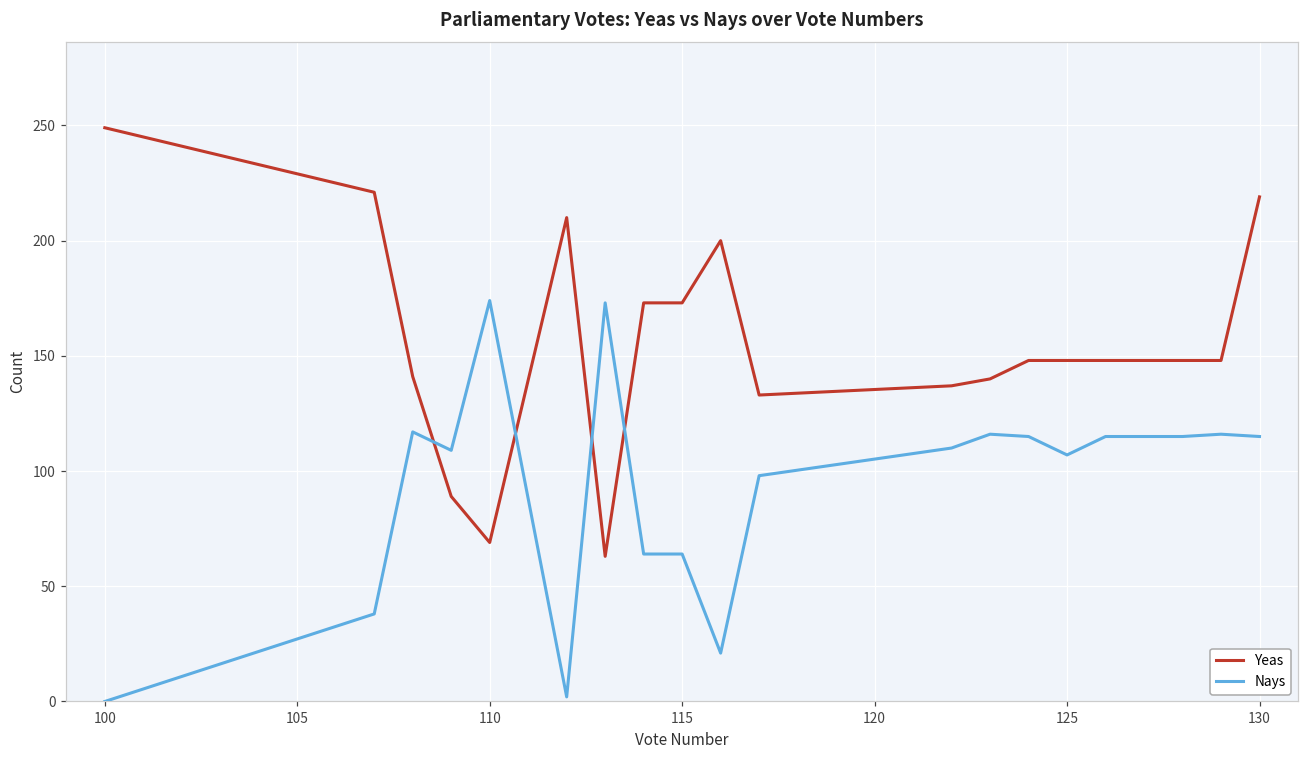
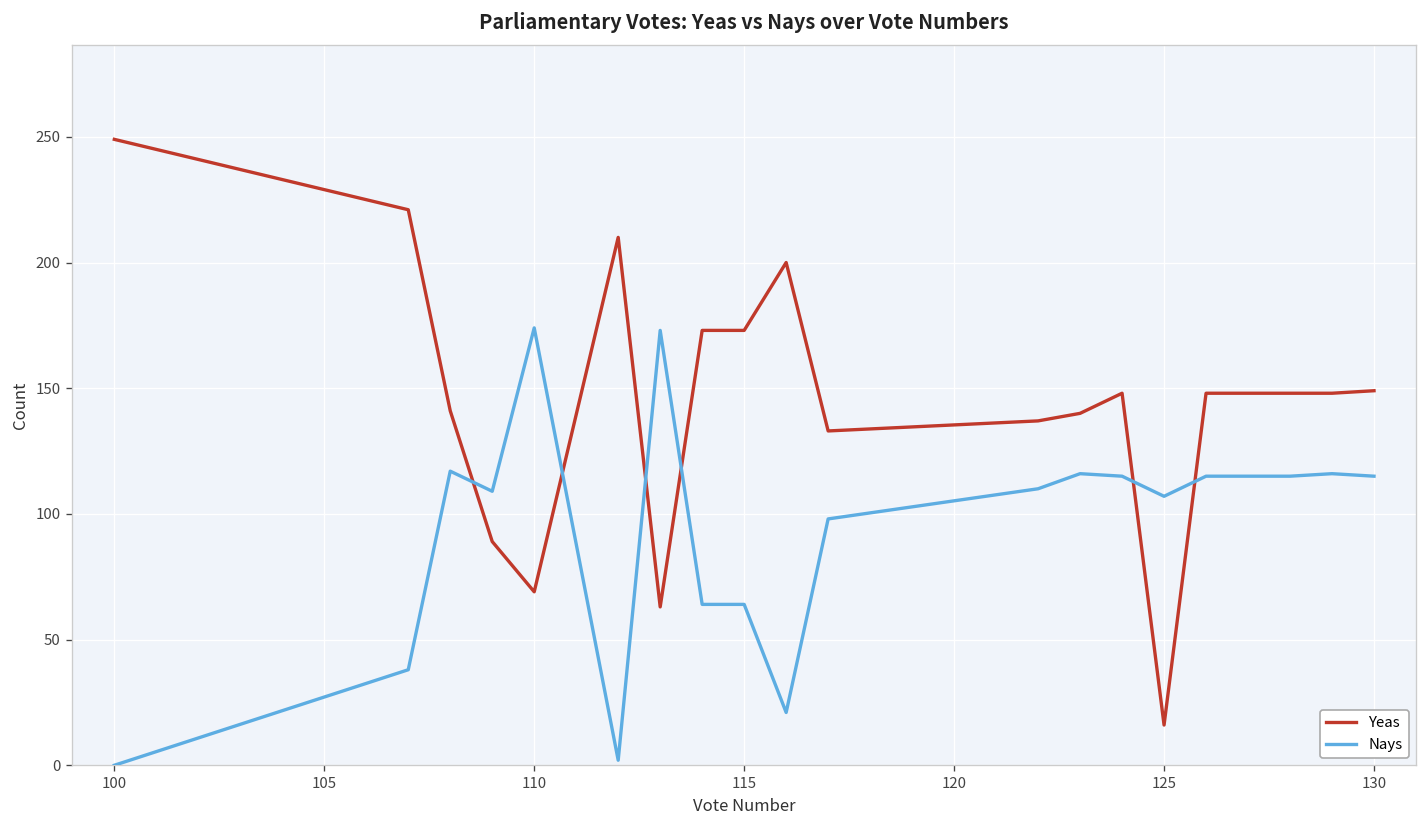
Yeas, 125: 148 -> 16
Yeas, 130: 219 -> 149
